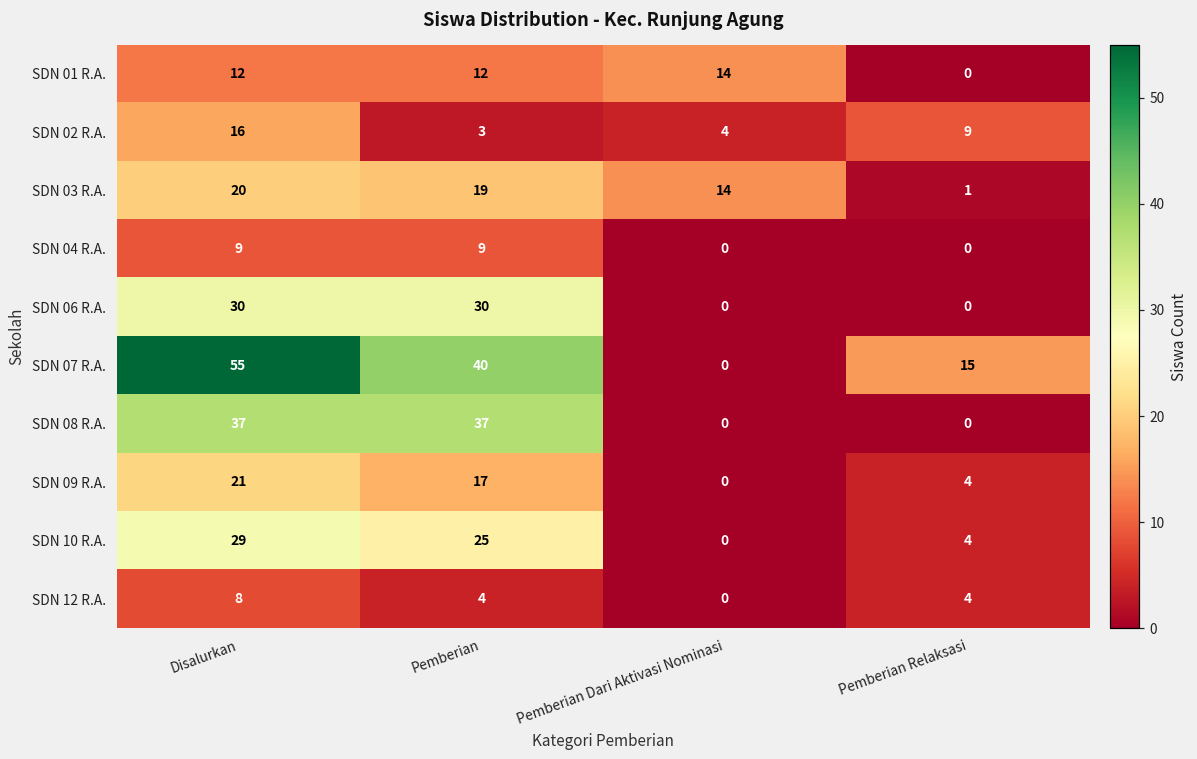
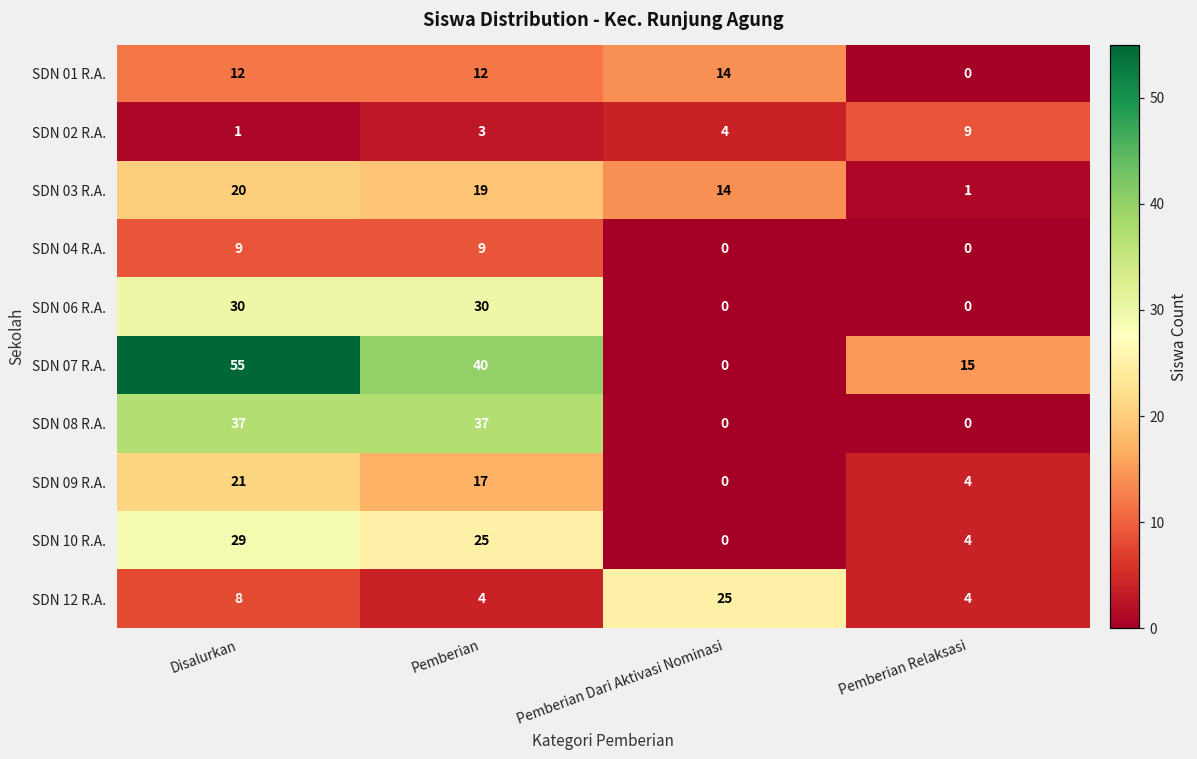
SDN 02 R.A., Disalurkan: 16 -> 1
SDN 12 R.A., Pemberian Dari Aktivasi Nominasi: 0 -> 25
